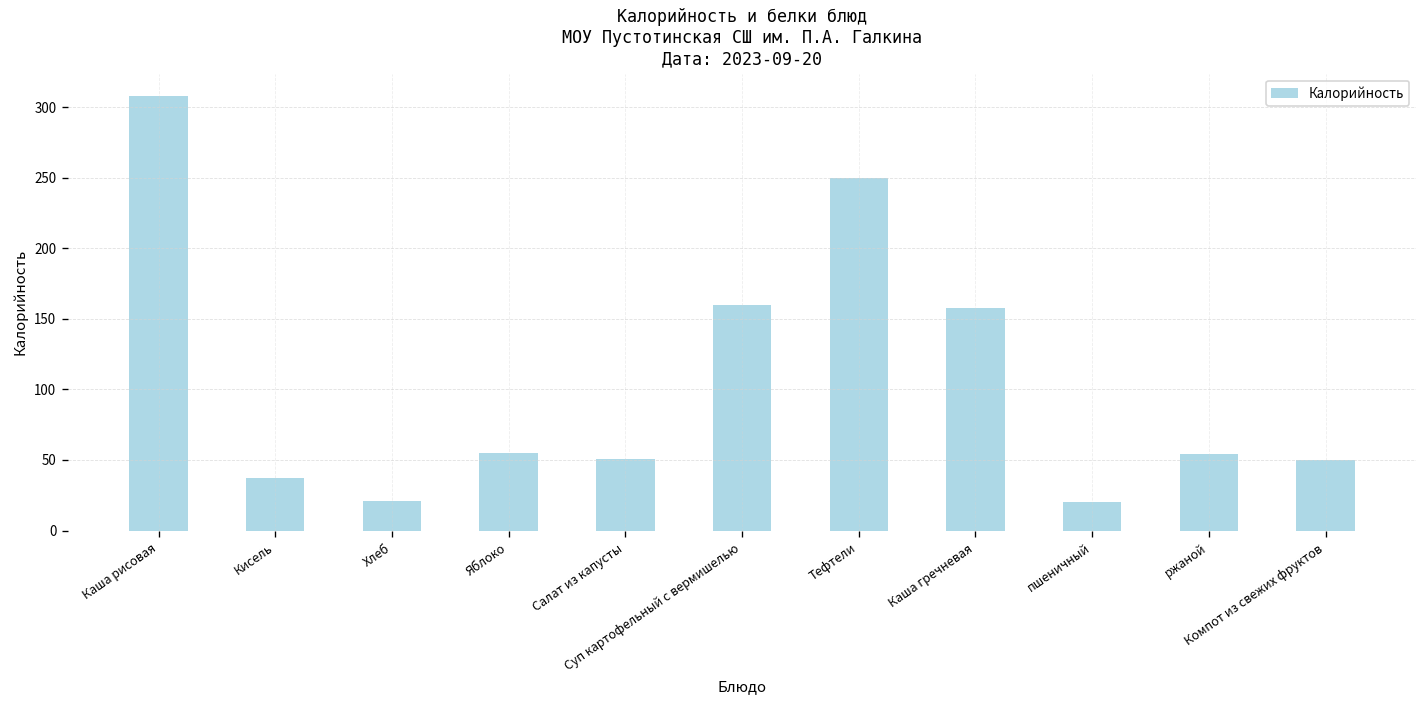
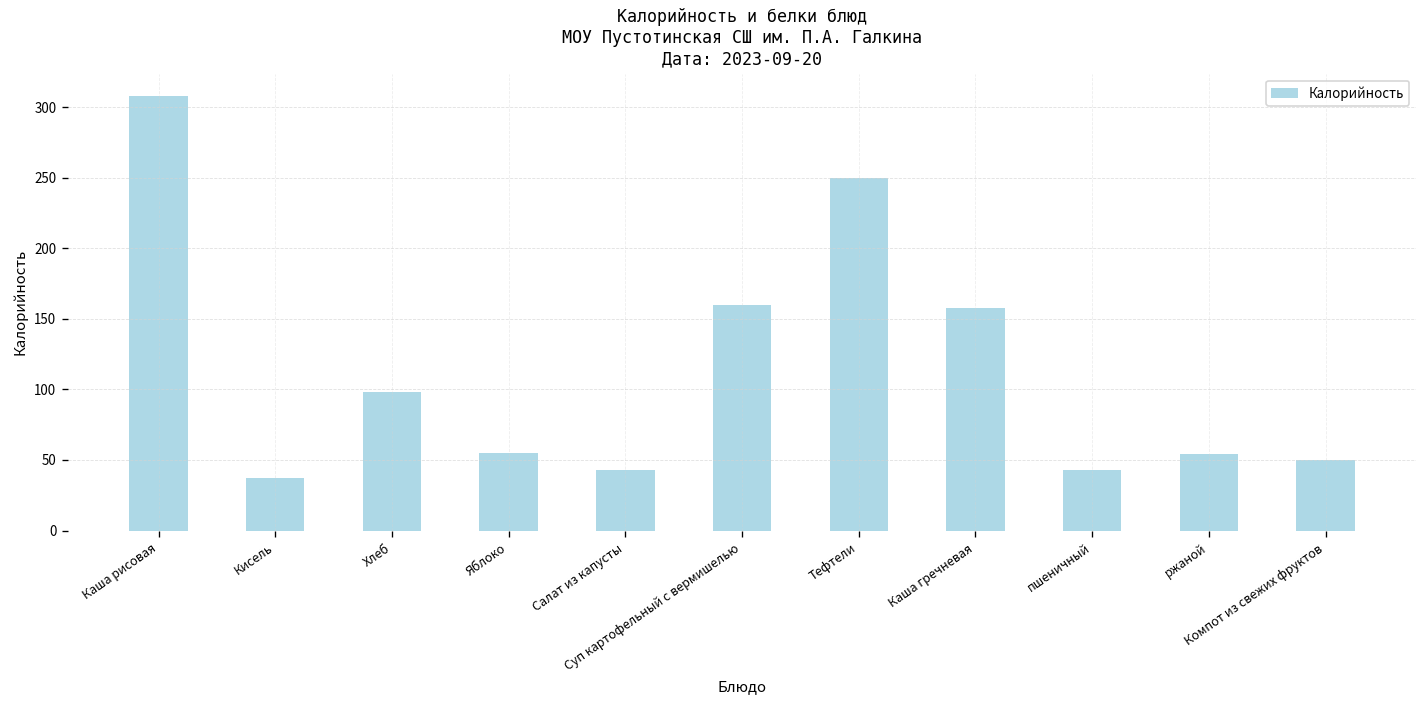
Хлеб: 21 -> 98
Салат из капусты: 51 -> 43
пшеничный: 20 -> 43
